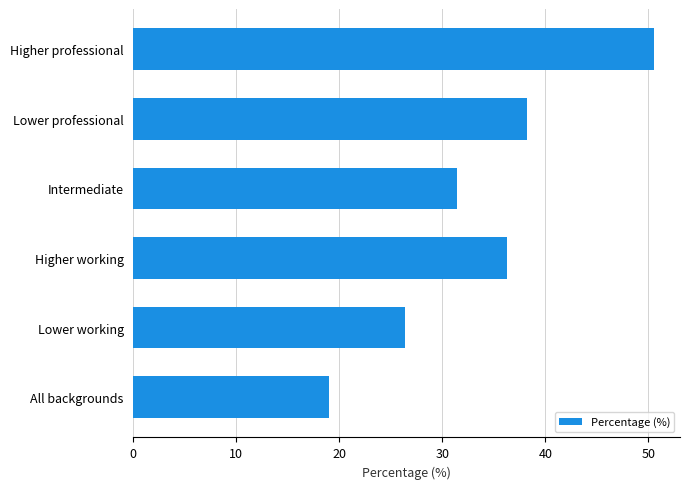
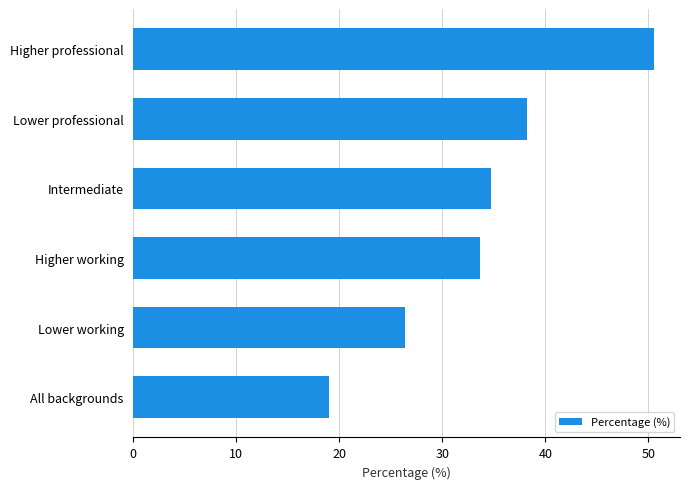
Intermediate: 31.4 -> 34.7
Higher working: 36.3 -> 33.7
